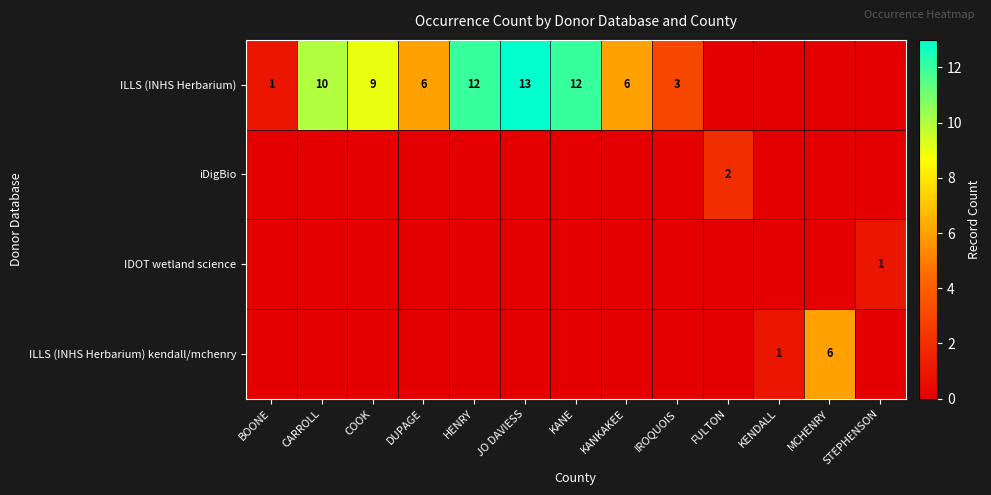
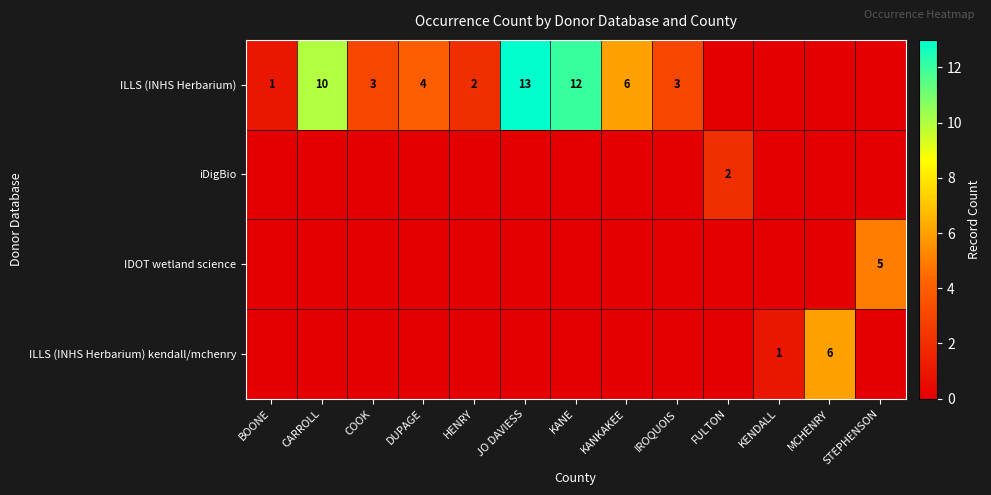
ILLS (INHS Herbarium), COOK: 9 -> 3
ILLS (INHS Herbarium), DUPAGE: 6 -> 4
ILLS (INHS Herbarium), HENRY: 12 -> 2
IDOT wetland science, STEPHENSON: 1 -> 5
